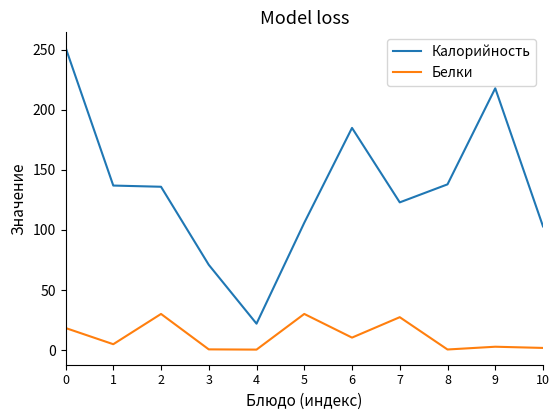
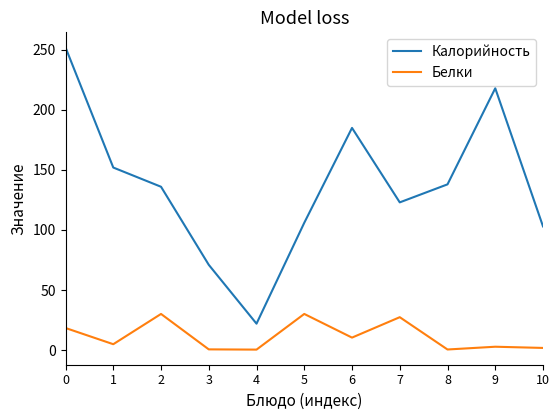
Калорийность, 1: 137 -> 152
